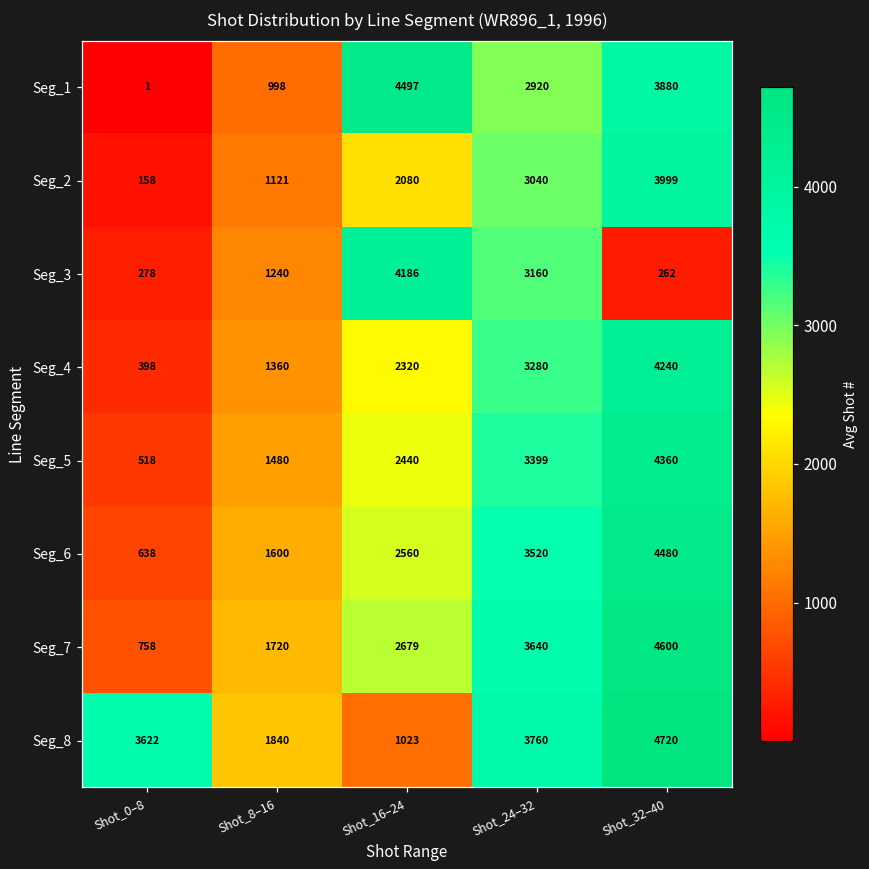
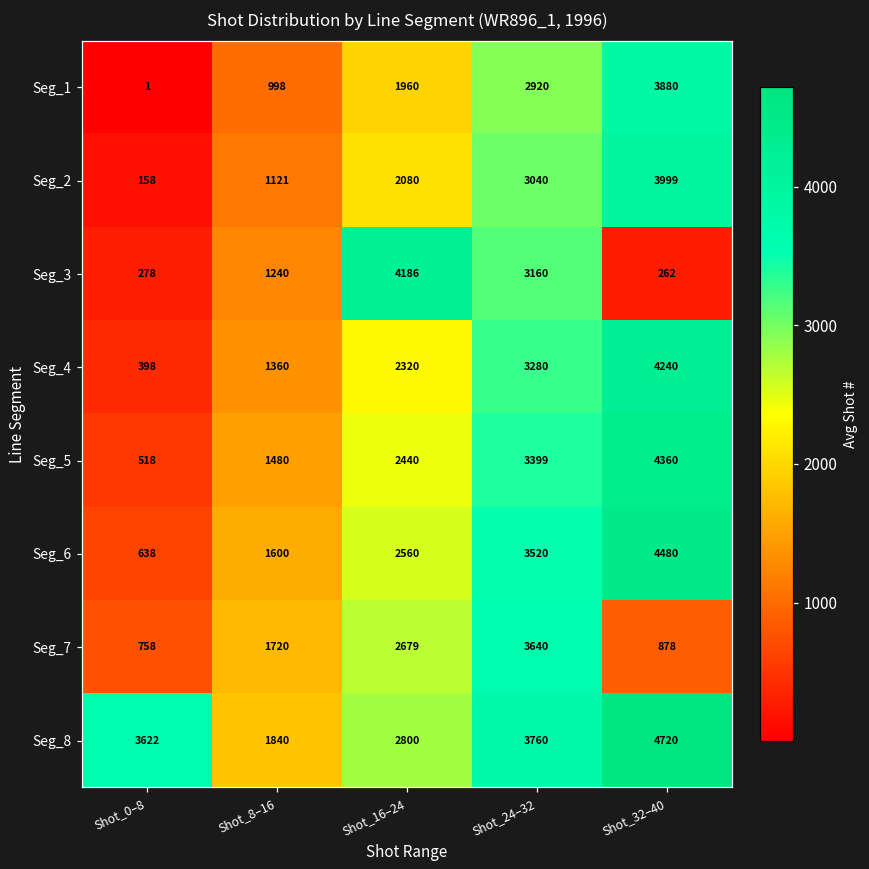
Seg_1, Shot_16–24: 4497 -> 1960
Seg_7, Shot_32–40: 4600 -> 878
Seg_8, Shot_16–24: 1023 -> 2800
